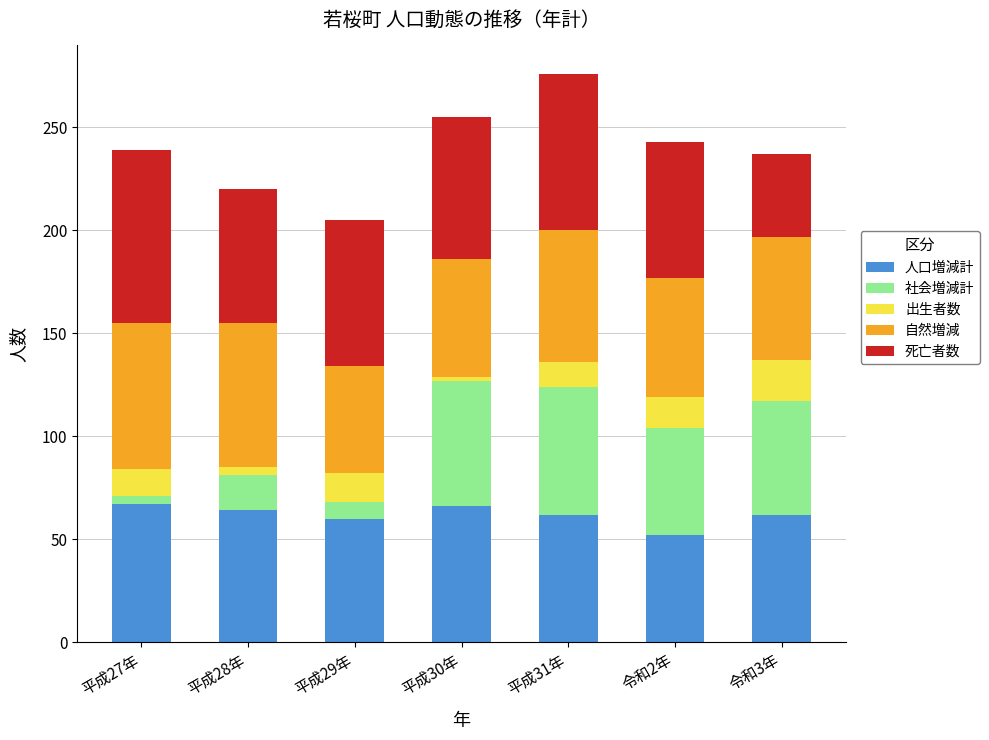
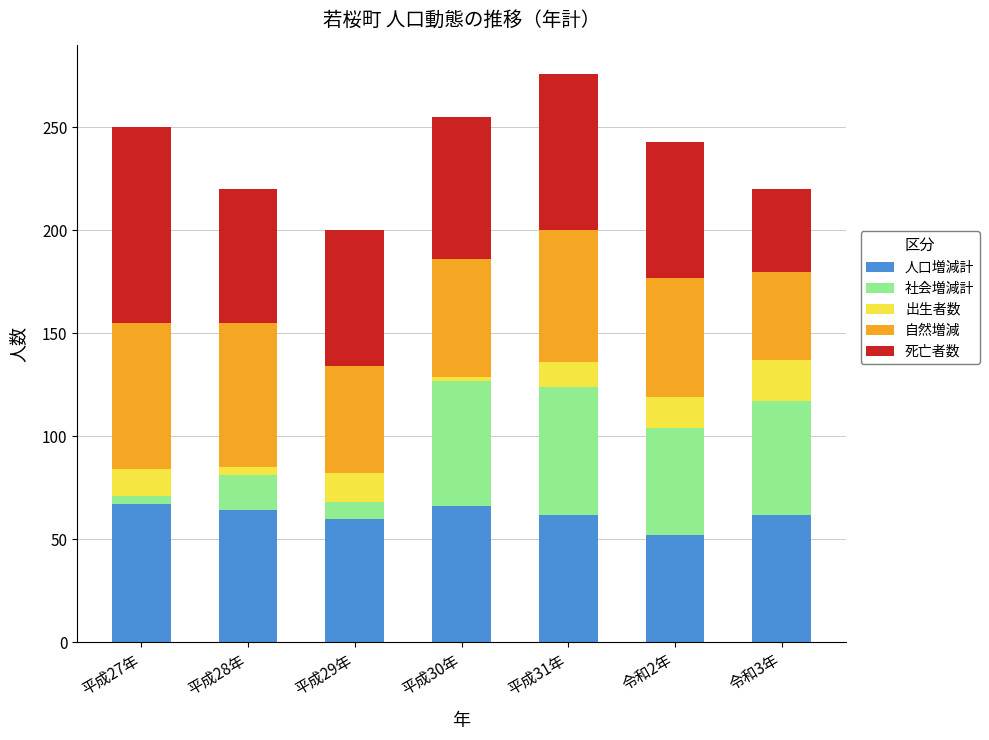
死亡者数, 平成27年: 84 -> 95
死亡者数, 平成29年: 71 -> 66
自然増減, 令和3年: 60 -> 43
